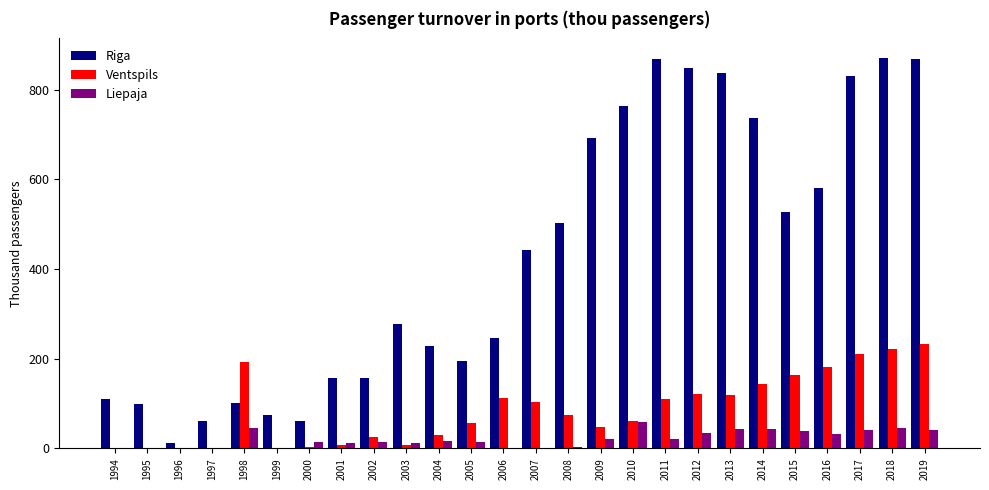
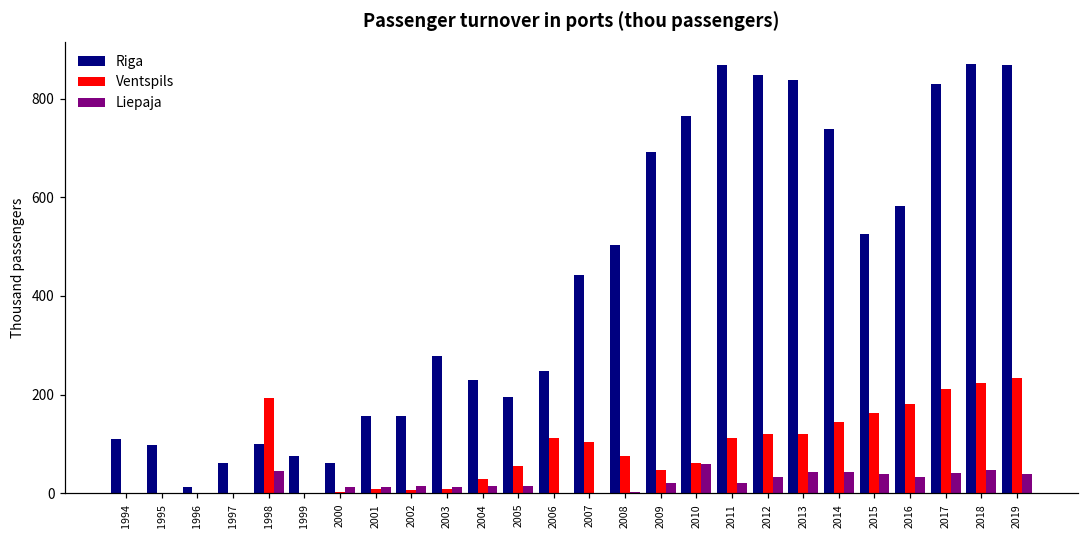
Ventspils, 2002: 30 -> 10
